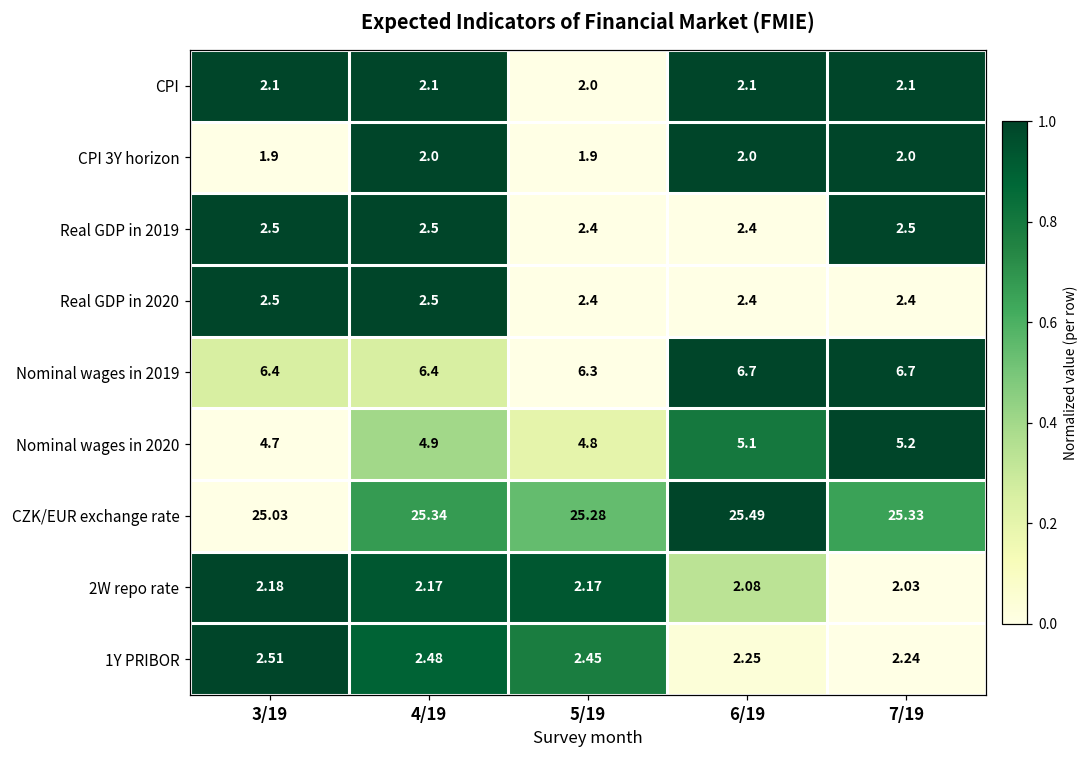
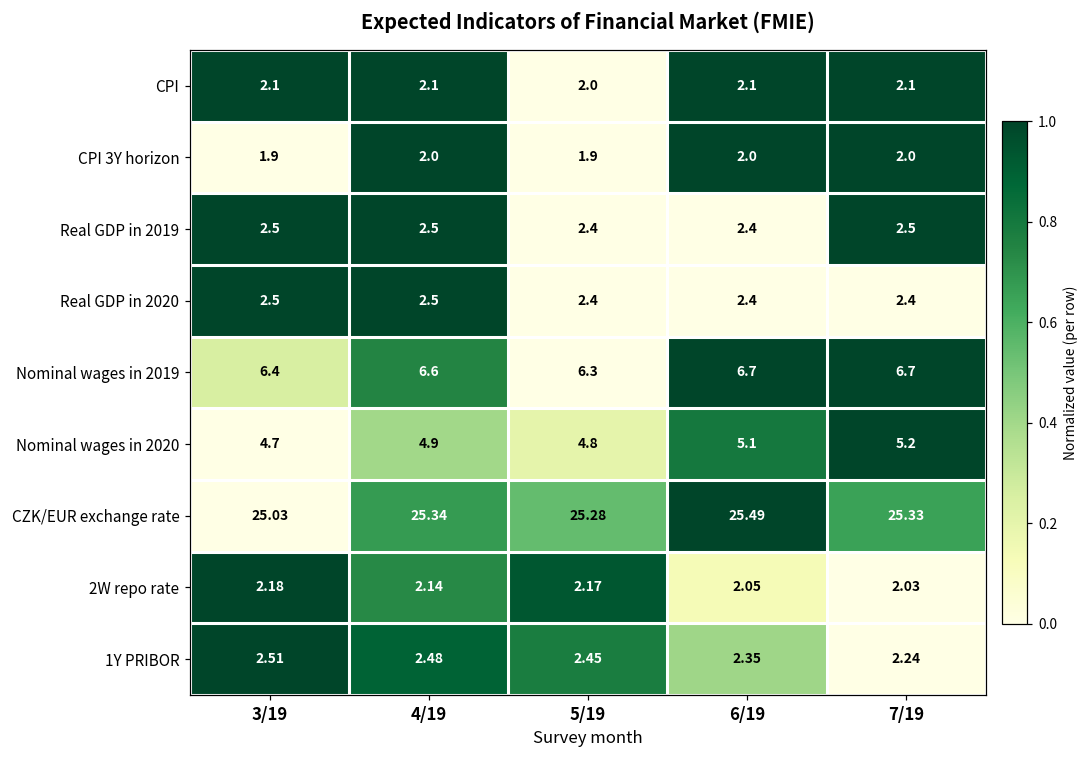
Nominal wages in 2019, 4/19: 6.4 -> 6.6
2W repo rate, 4/19: 2.17 -> 2.14
2W repo rate, 6/19: 2.08 -> 2.05
1Y PRIBOR, 6/19: 2.25 -> 2.35
